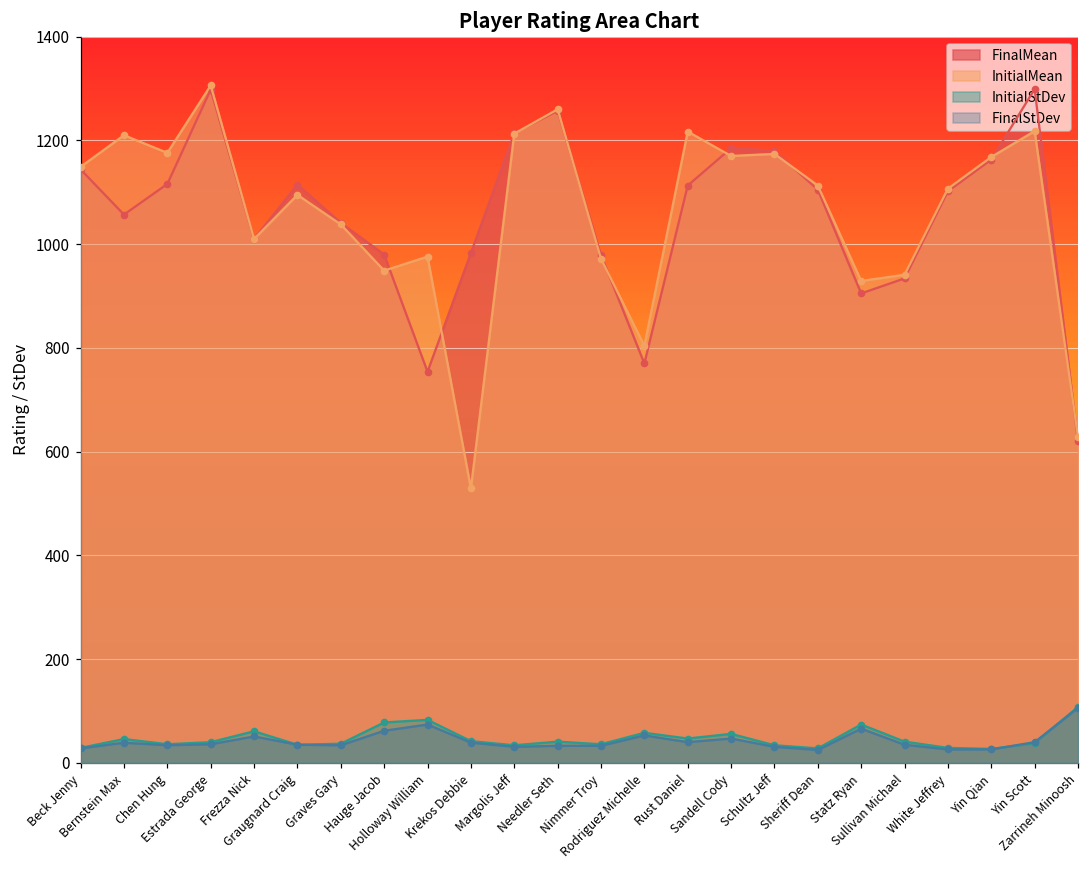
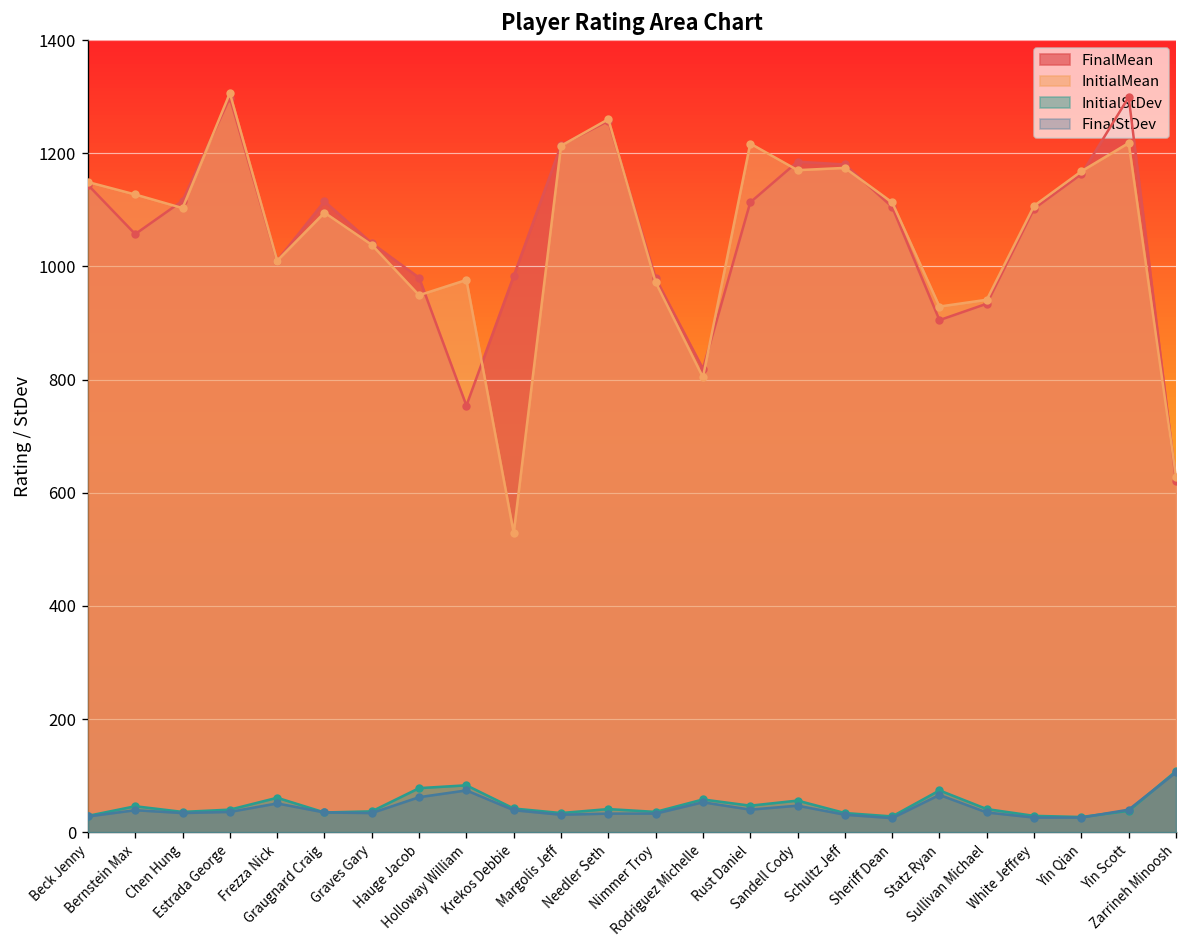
InitialMean, Bernstein Max: 1210 -> 1130
InitialMean, Chen Hung: 1180 -> 1100
FinalMean, Rodriguez Michelle: 770 -> 820
